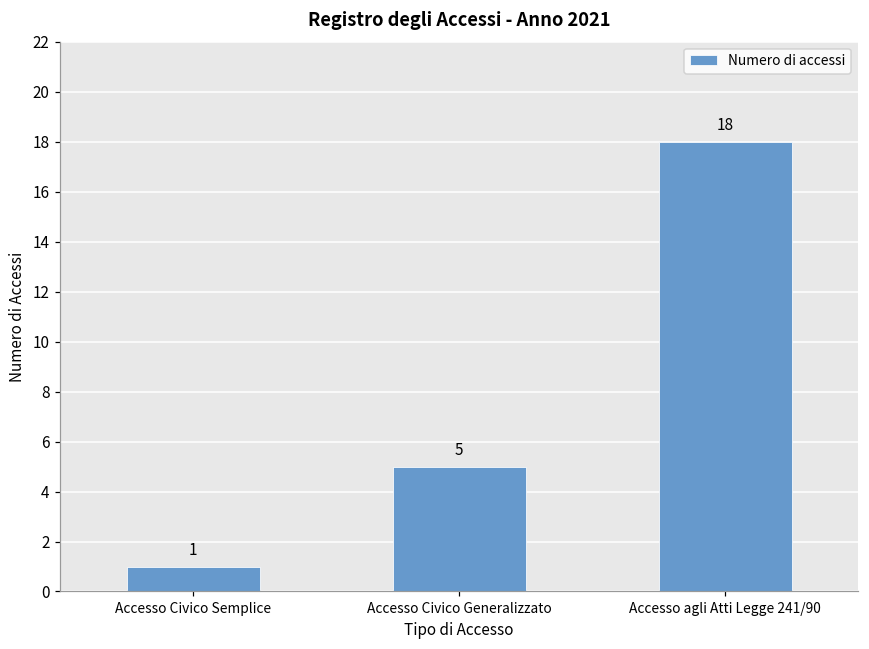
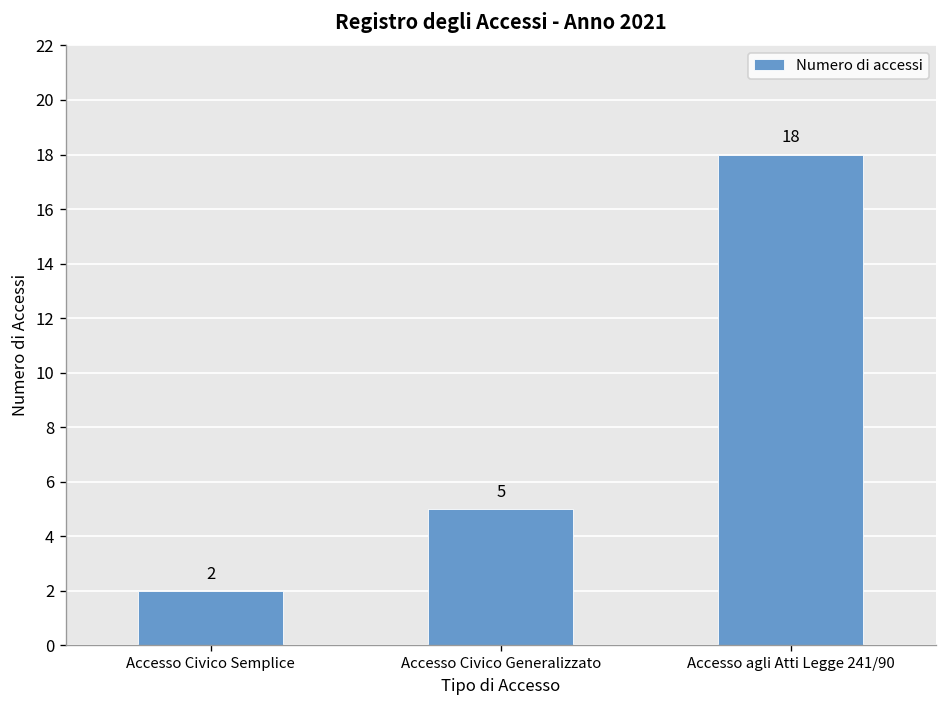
Accesso Civico Semplice: 1 -> 2
